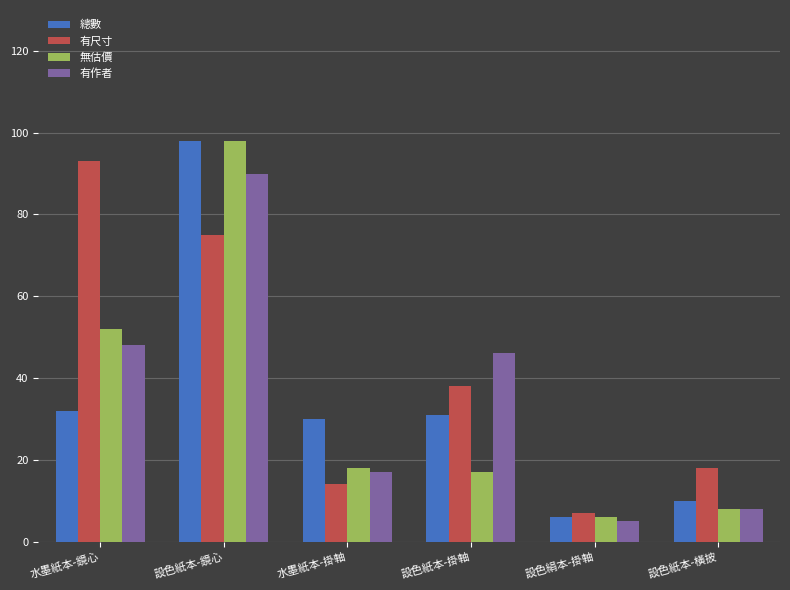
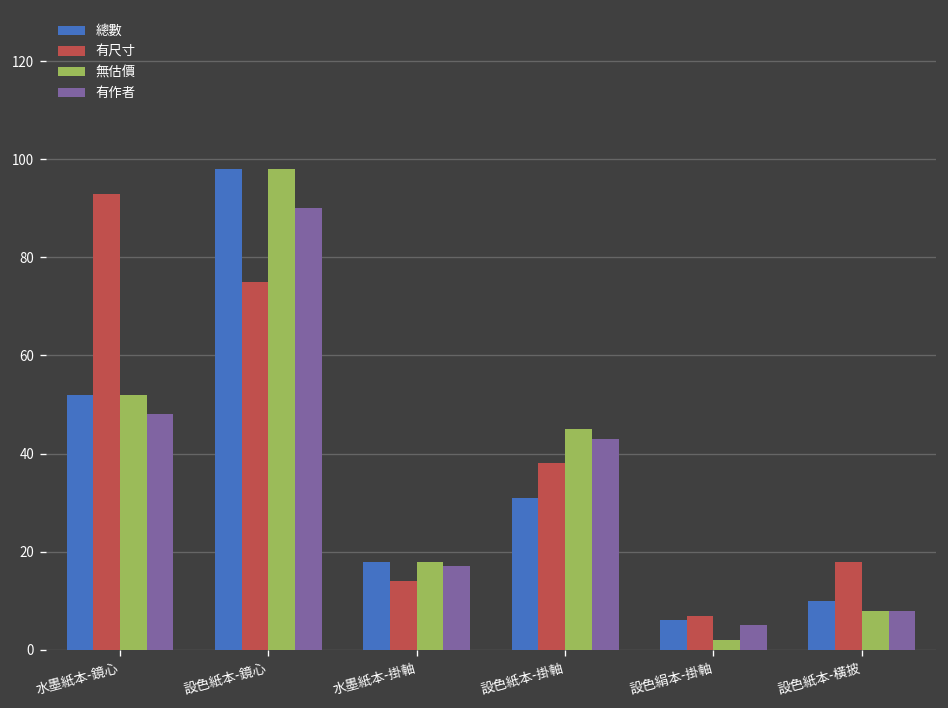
總數, 水墨紙本-鏡心: 32 -> 52
總數, 水墨紙本-掛軸: 30 -> 18
無估價, 設色紙本-掛軸: 17 -> 45
有作者, 設色紙本-掛軸: 46 -> 43
無估價, 設色絹本-掛軸: 6 -> 2
